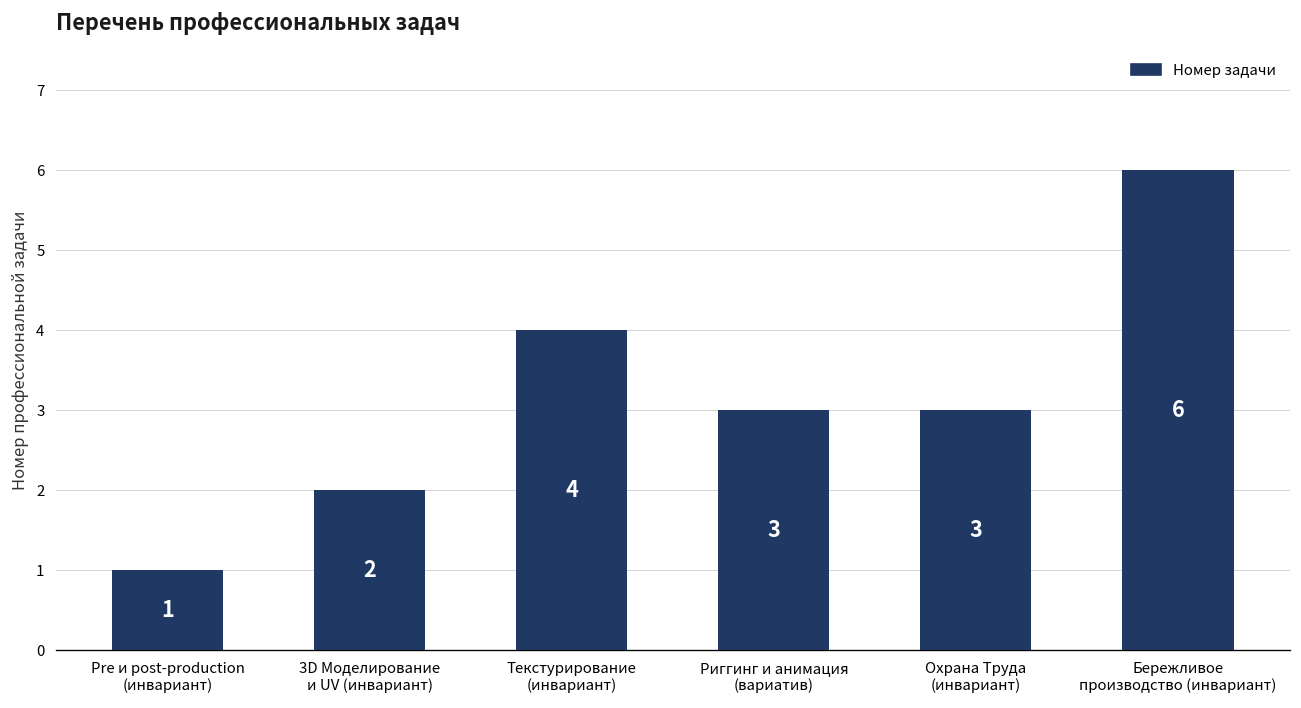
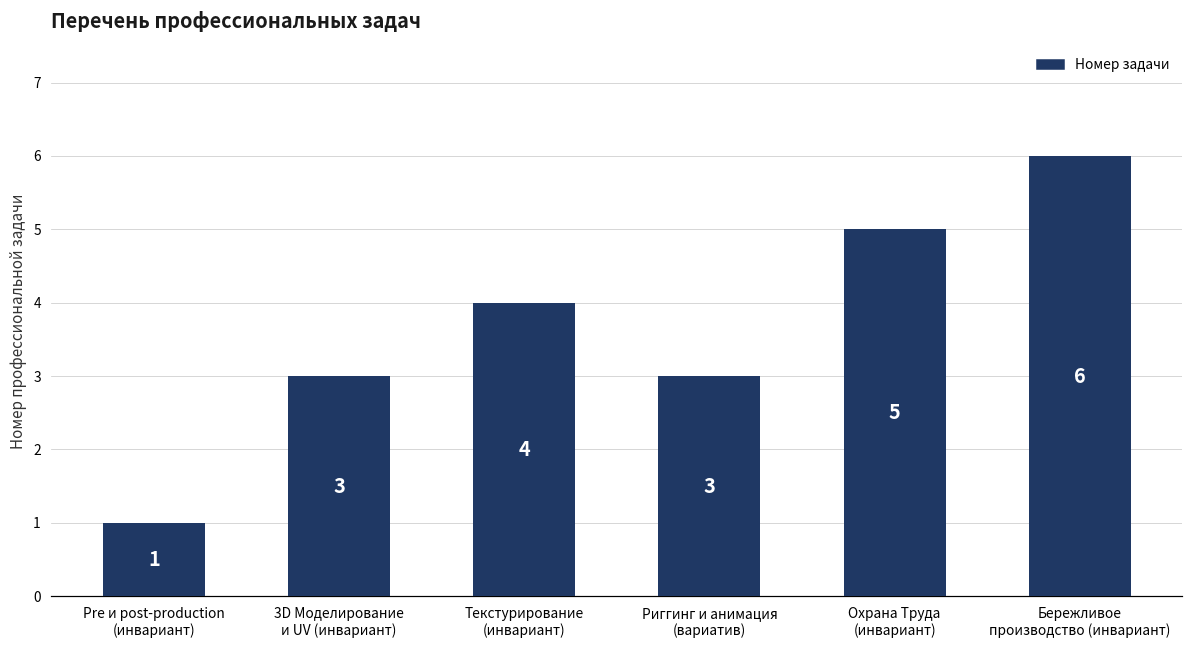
3D Моделирование и UV (инвариант): 2 -> 3
Охрана Труда (инвариант): 3 -> 5
